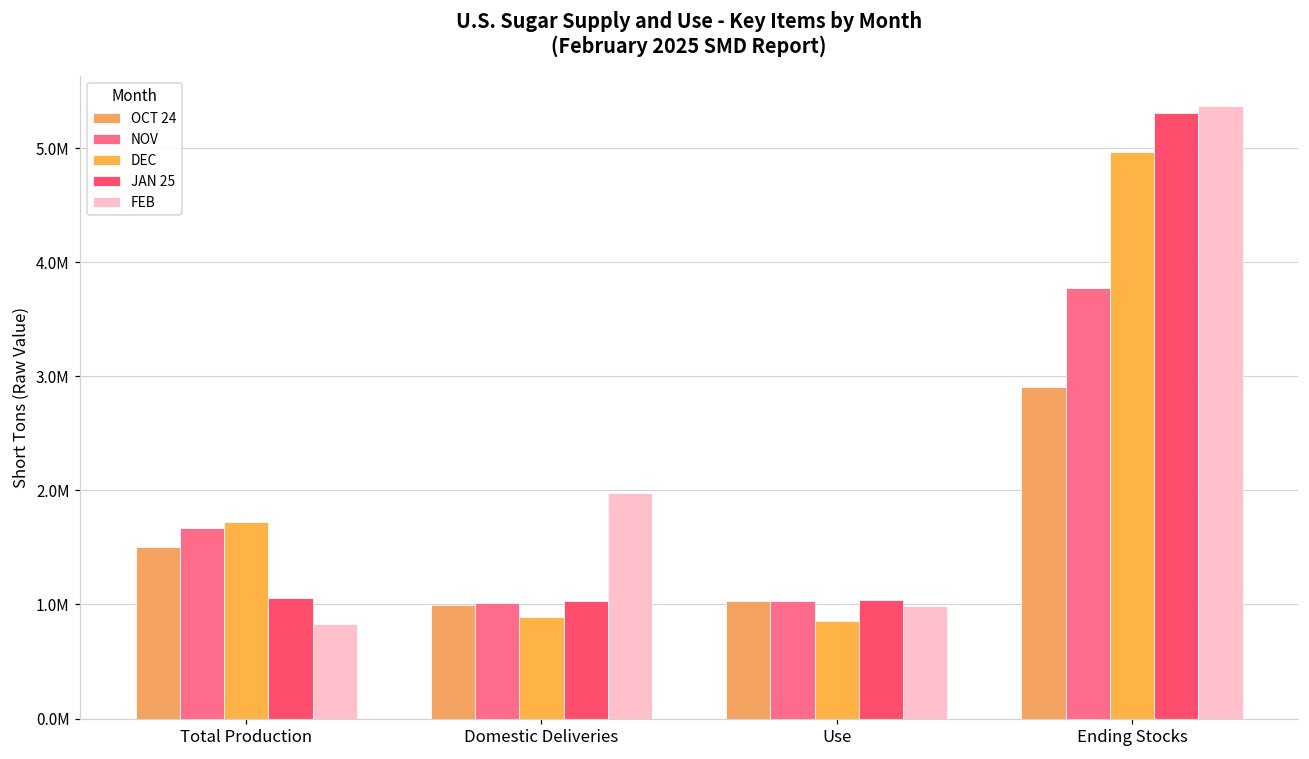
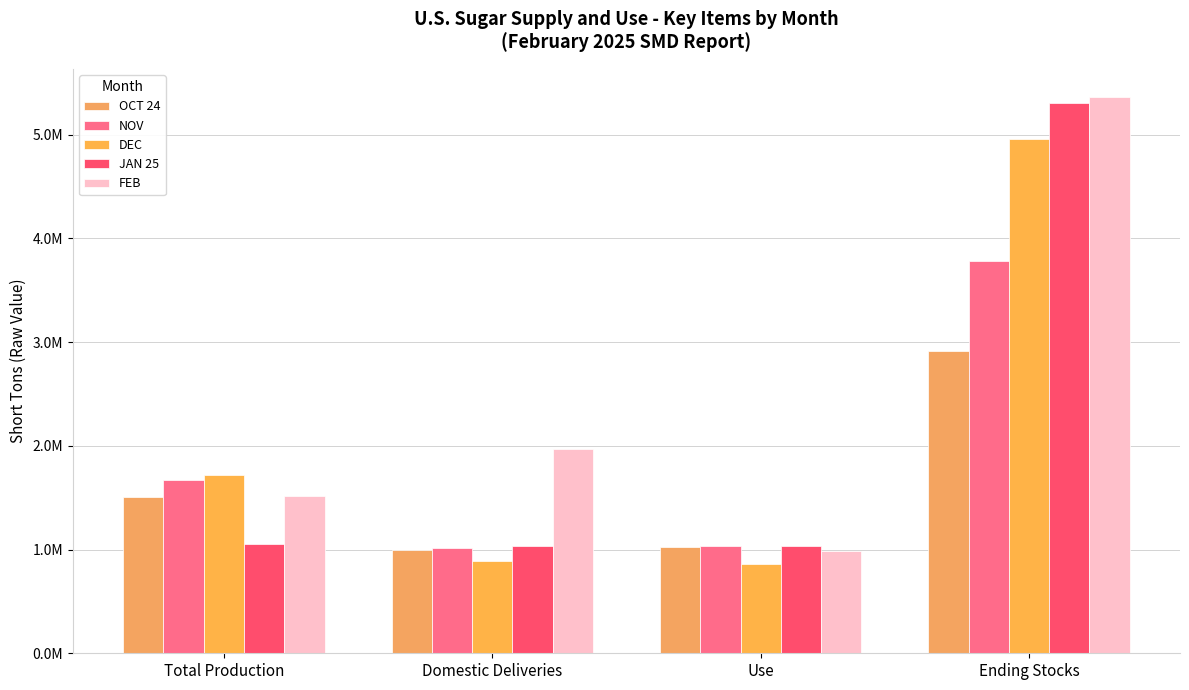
FEB, Total Production: 830000 -> 1520000
